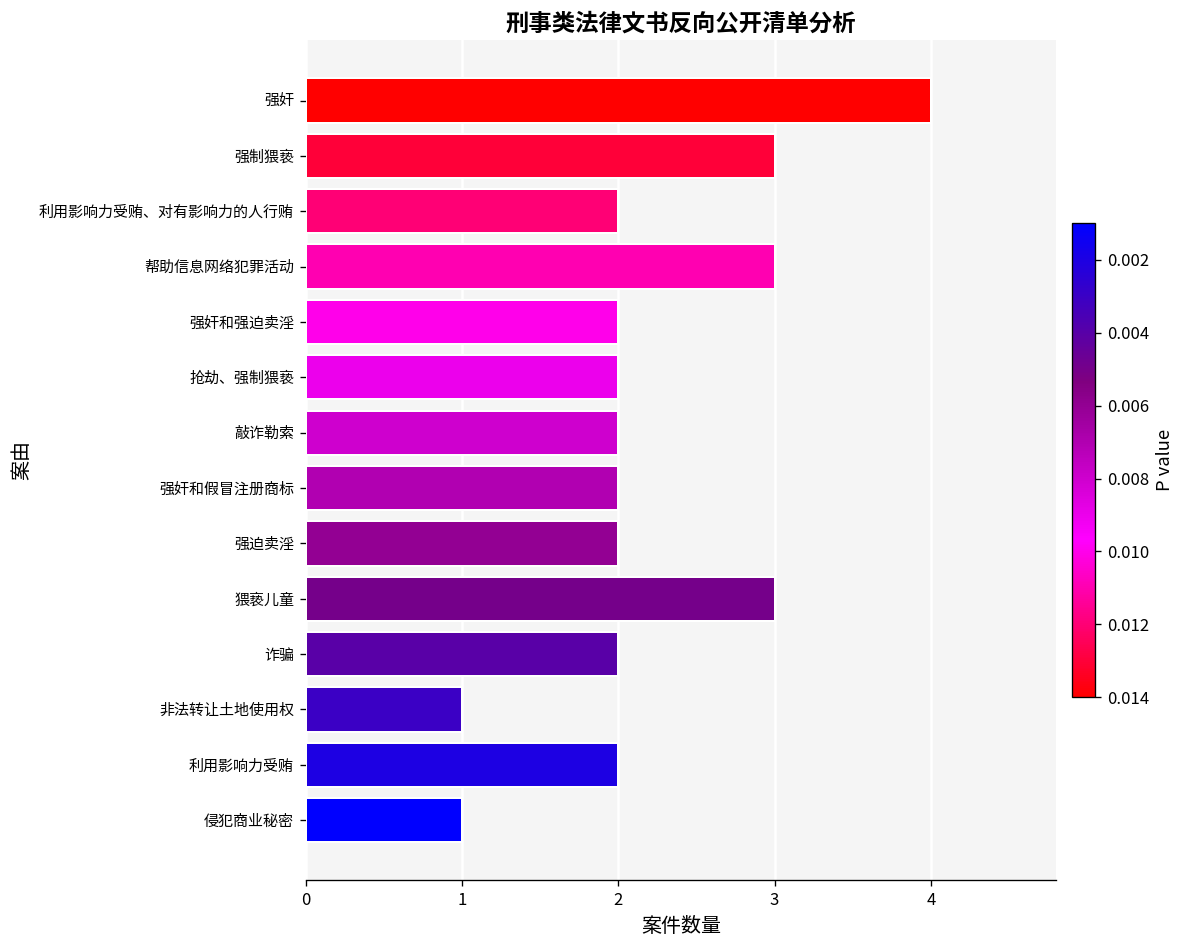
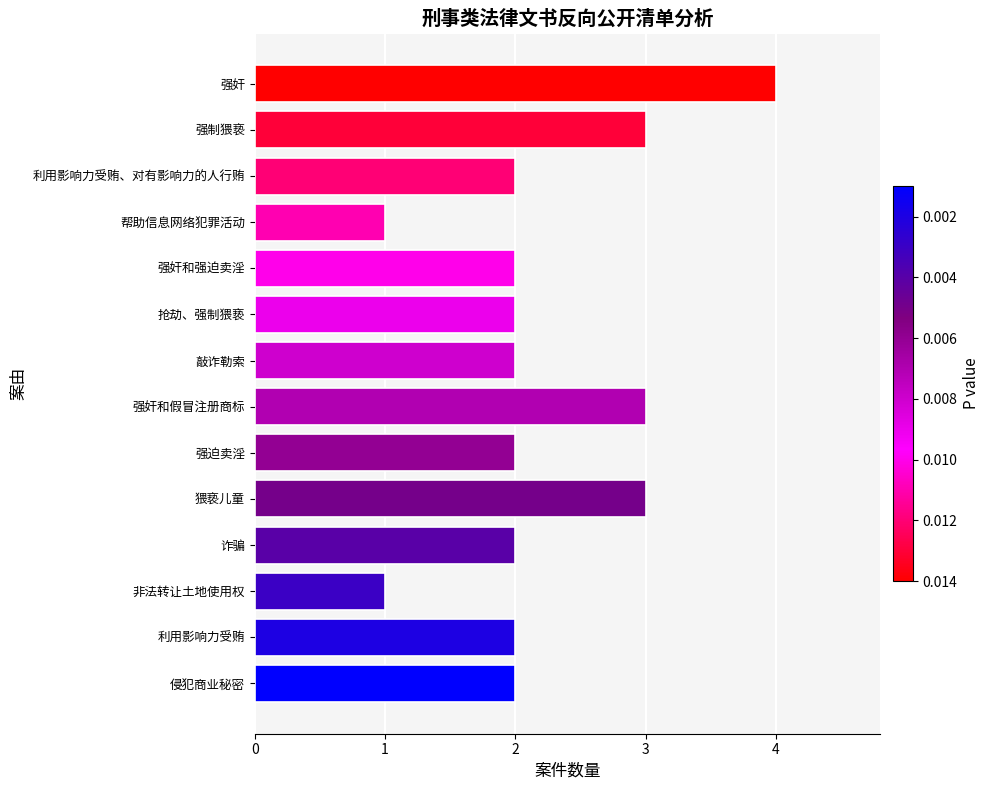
帮助信息网络犯罪活动: 3 -> 1
强奸和假冒注册商标: 2 -> 3
侵犯商业秘密: 1 -> 2
